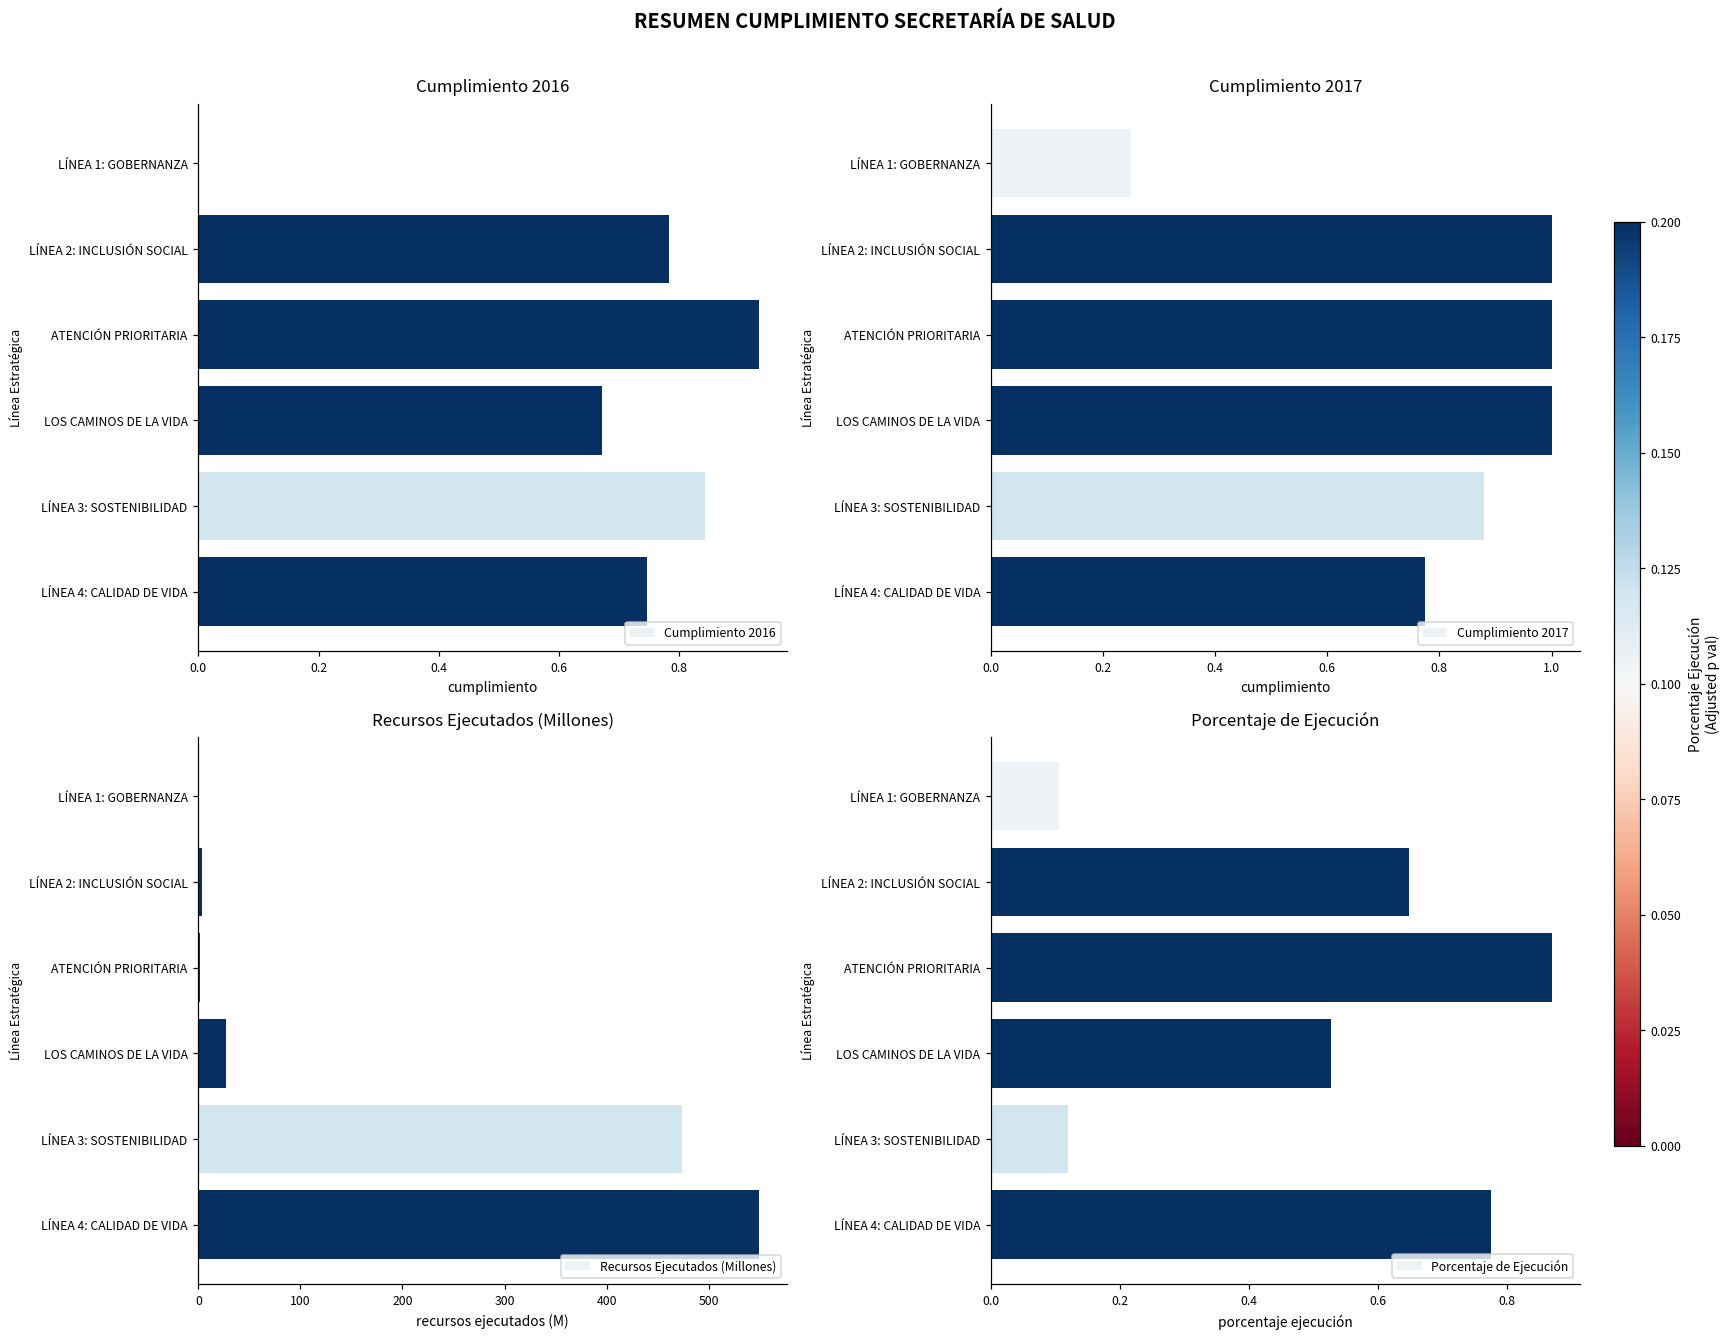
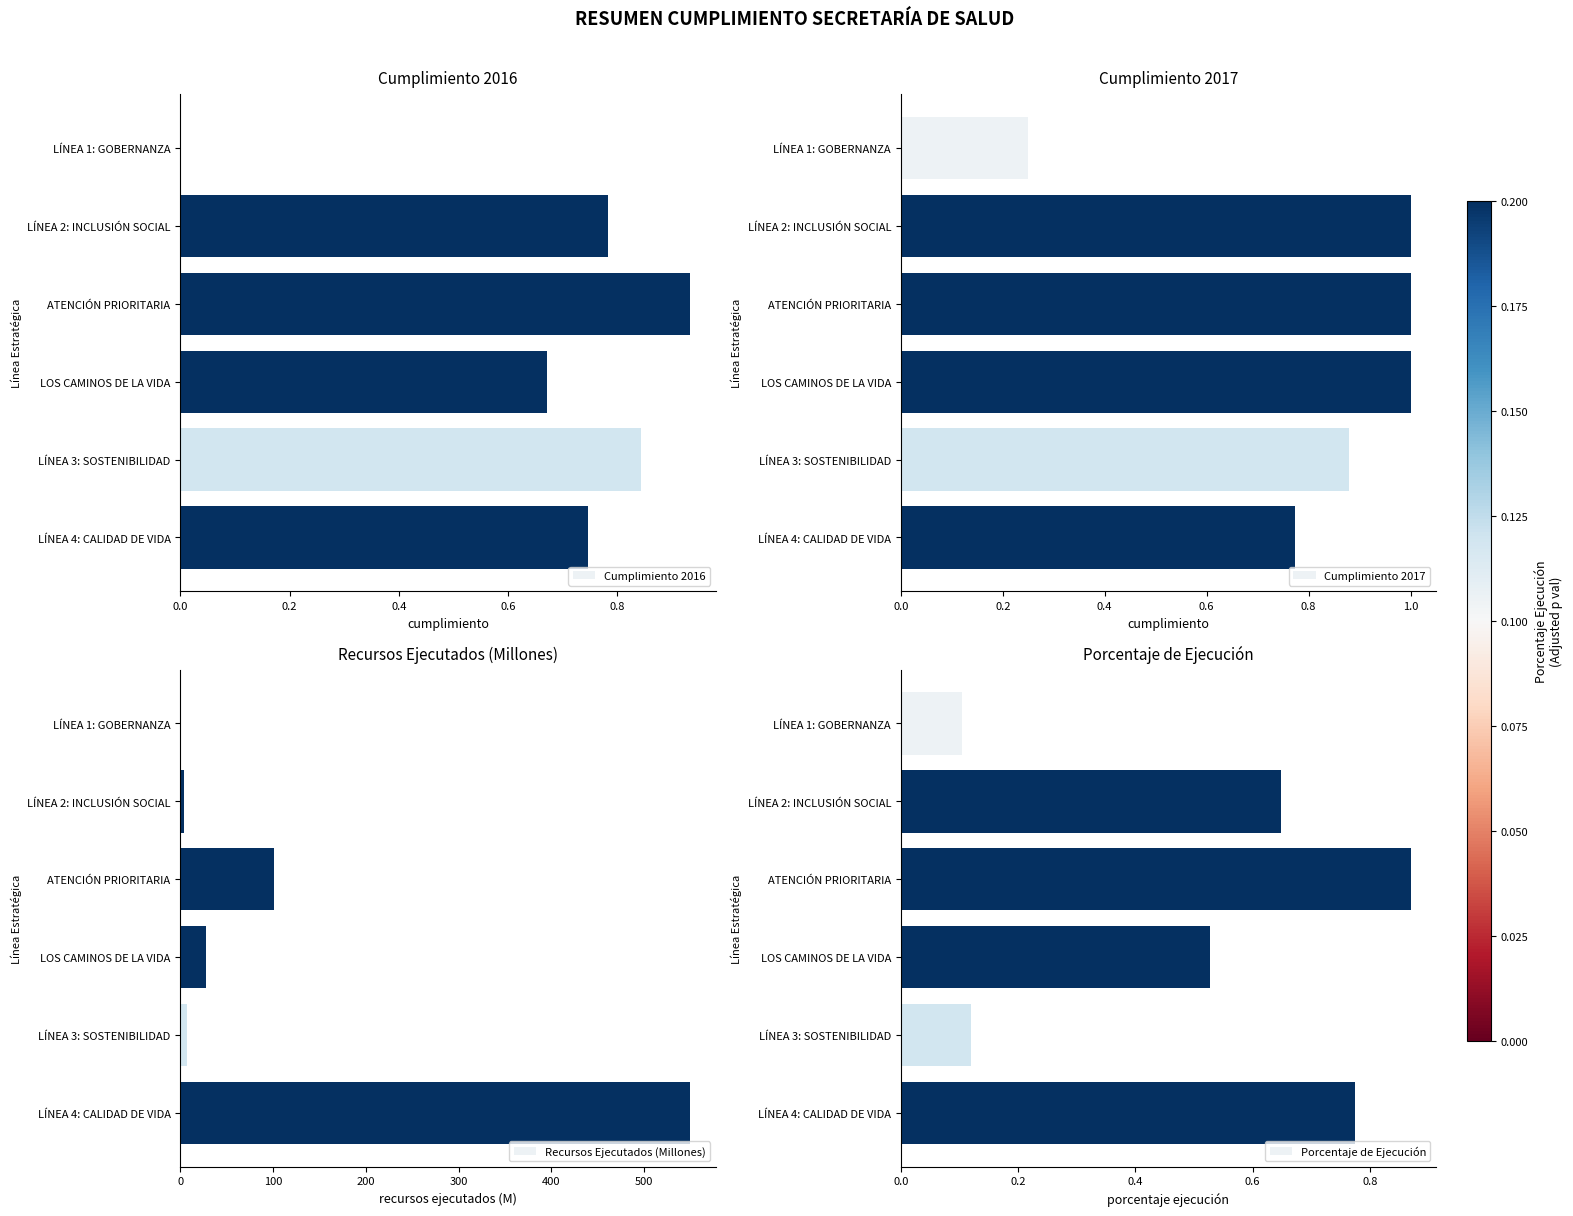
Recursos Ejecutados (Millones), ATENCIÓN PRIORITARIA: 0 -> 100
Recursos Ejecutados (Millones), LÍNEA 3: SOSTENIBILIDAD: 470 -> 10
